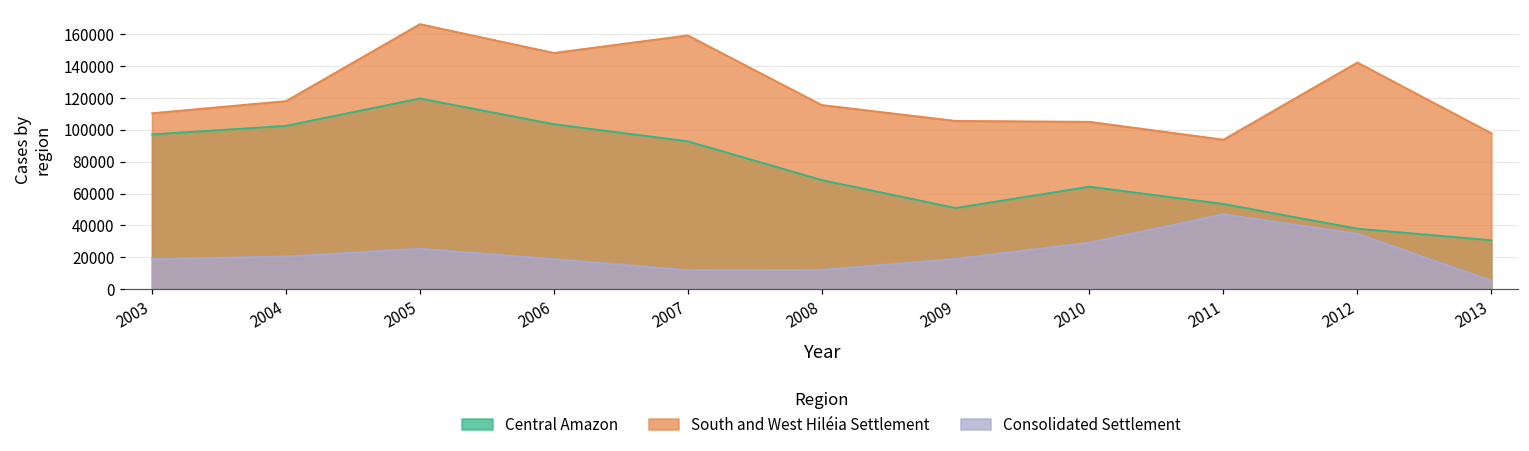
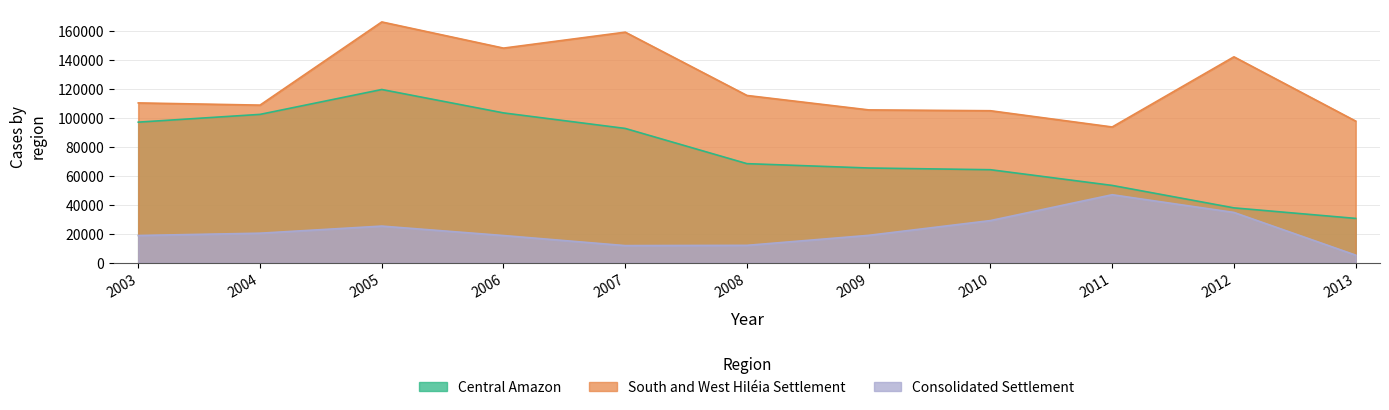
South and West Hiléia Settlement, 2004: 118000 -> 109000
Central Amazon, 2009: 51000 -> 65000
